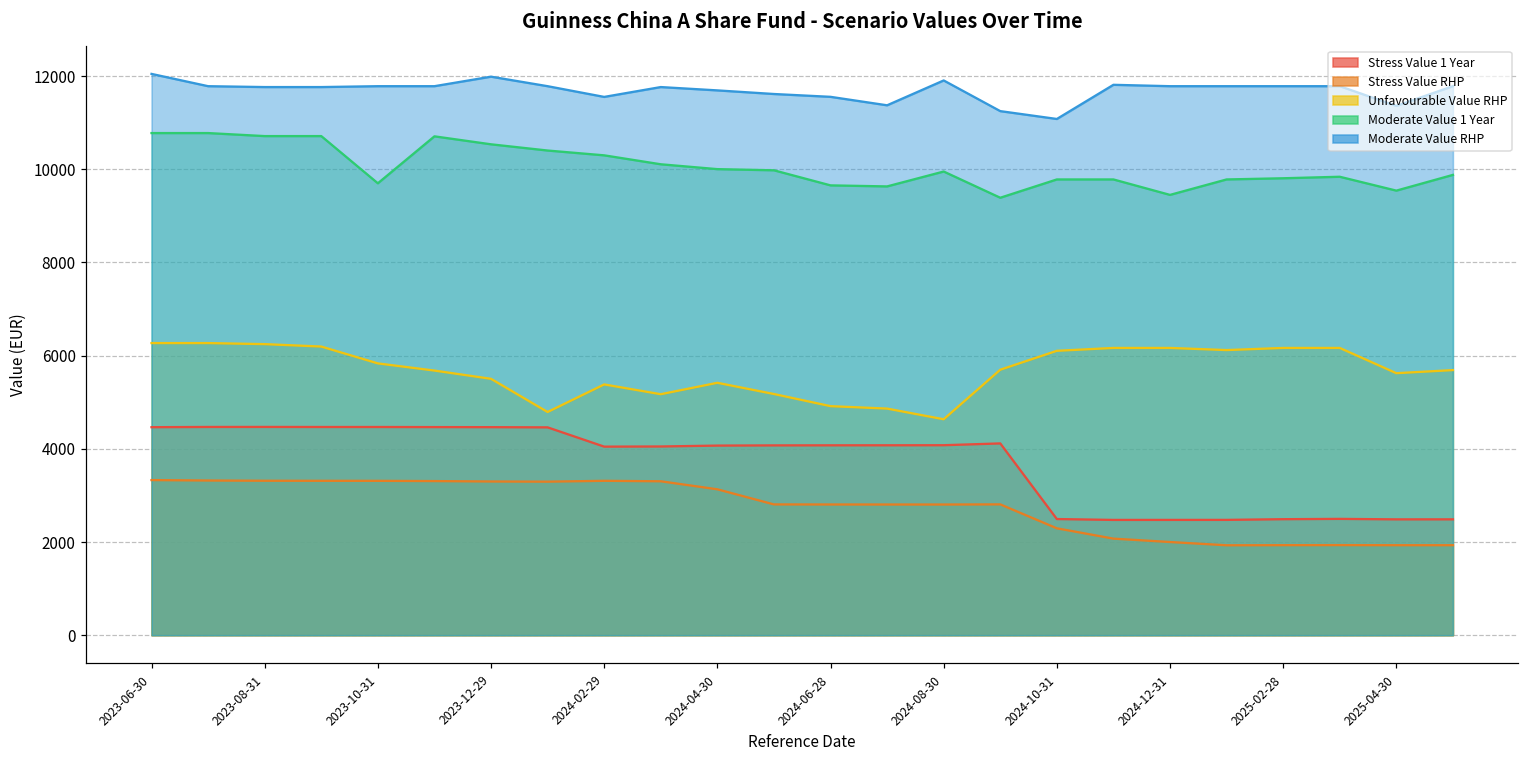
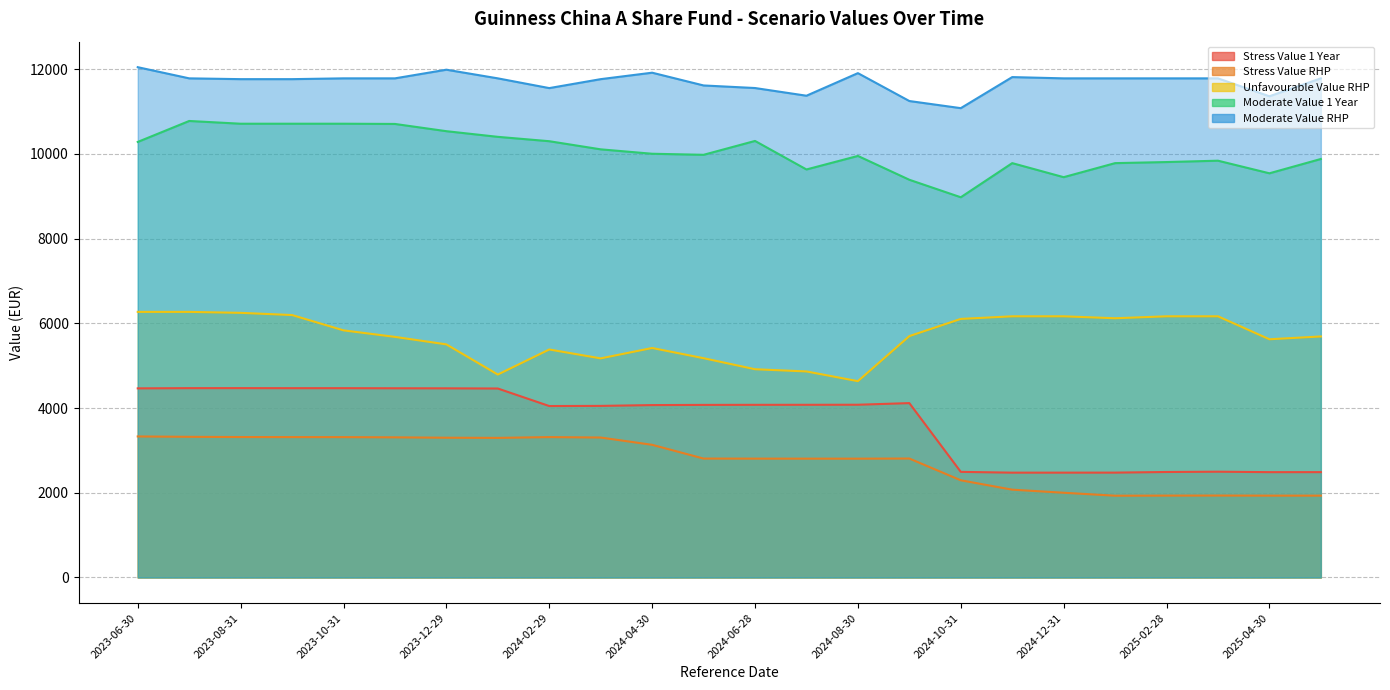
Moderate Value 1 Year, 2023-06-30: 10800 -> 10300
Moderate Value 1 Year, 2023-10-31: 9700 -> 10700
Moderate Value RHP, 2024-04-30: 11700 -> 11900
Moderate Value 1 Year, 2024-06-28: 9700 -> 10300
Moderate Value 1 Year, 2024-10-31: 9800 -> 9000
